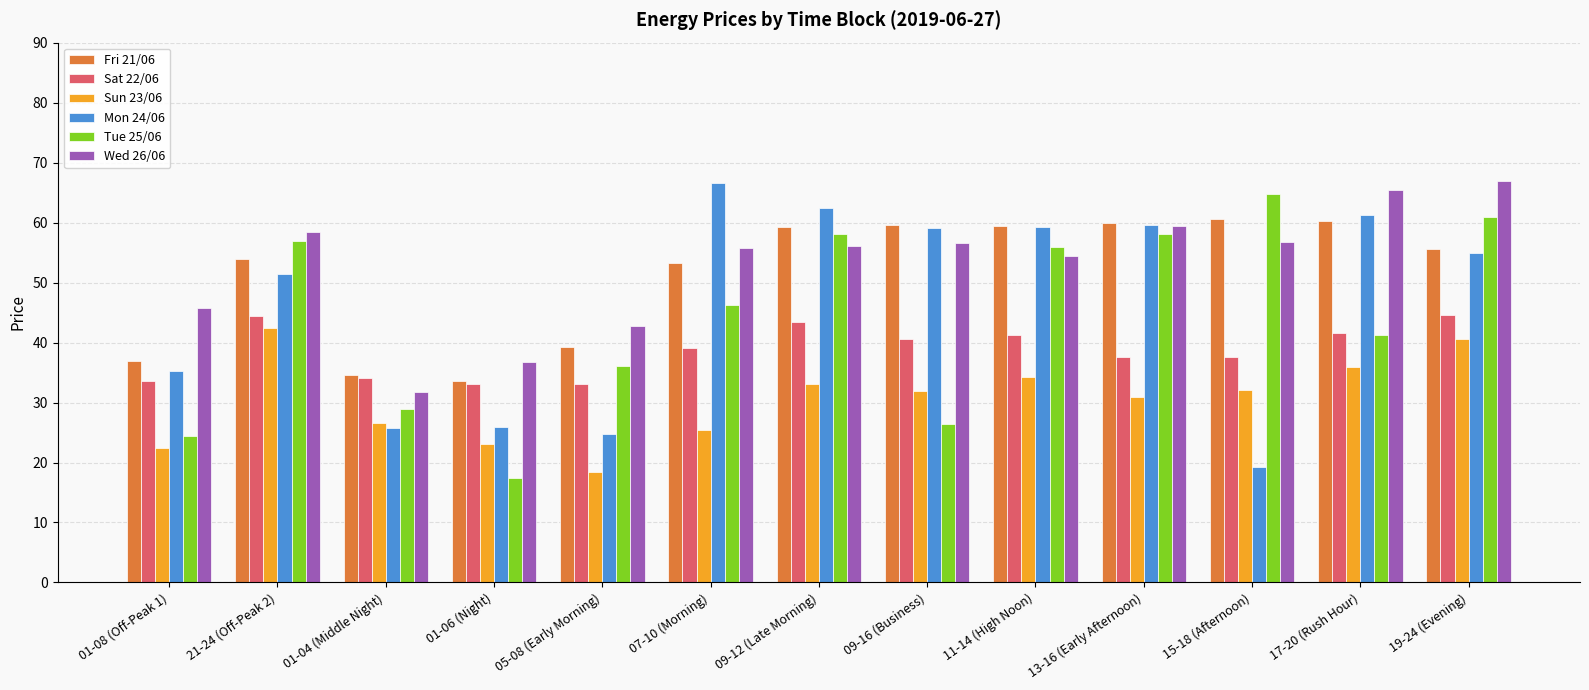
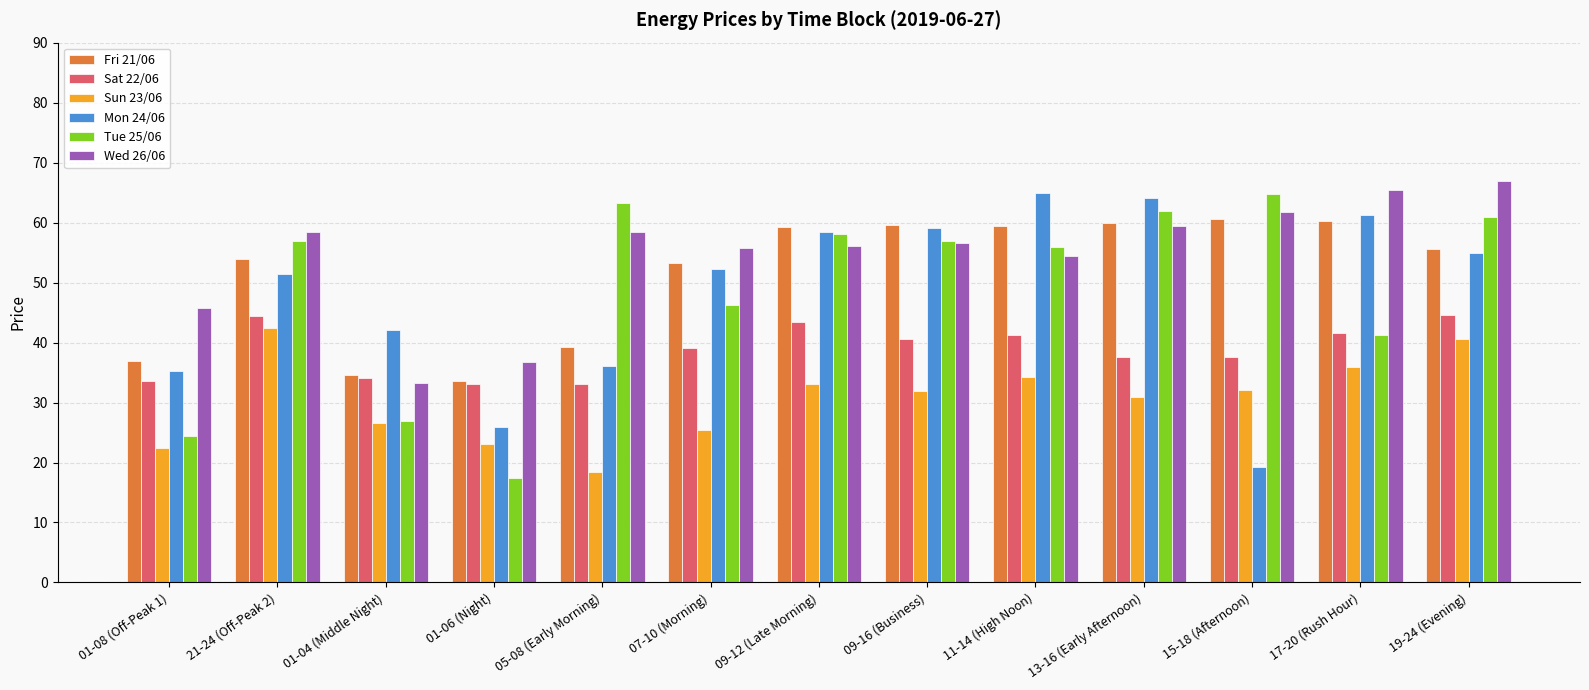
Mon 24/06, 01-04 (Middle Night): 26 -> 42
Tue 25/06, 01-04 (Middle Night): 29 -> 27
Wed 26/06, 01-04 (Middle Night): 32 -> 33
Mon 24/06, 05-08 (Early Morning): 25 -> 36
Tue 25/06, 05-08 (Early Morning): 36 -> 63
Wed 26/06, 05-08 (Early Morning): 43 -> 58
Mon 24/06, 07-10 (Morning): 67 -> 52
Mon 24/06, 09-12 (Late Morning): 62 -> 58
Tue 25/06, 09-16 (Business): 26 -> 57
Mon 24/06, 11-14 (High Noon): 59 -> 65
Mon 24/06, 13-16 (Early Afternoon): 60 -> 64
Tue 25/06, 13-16 (Early Afternoon): 58 -> 62
Wed 26/06, 15-18 (Afternoon): 57 -> 62
